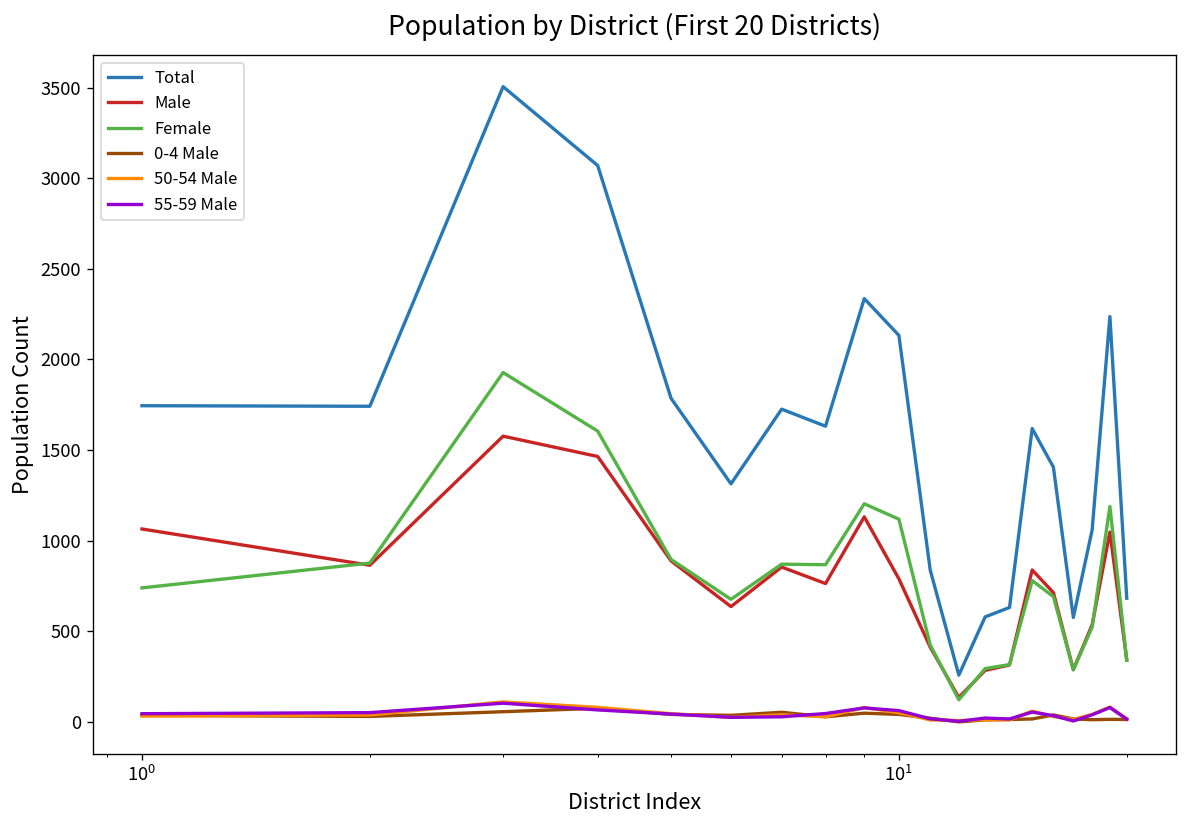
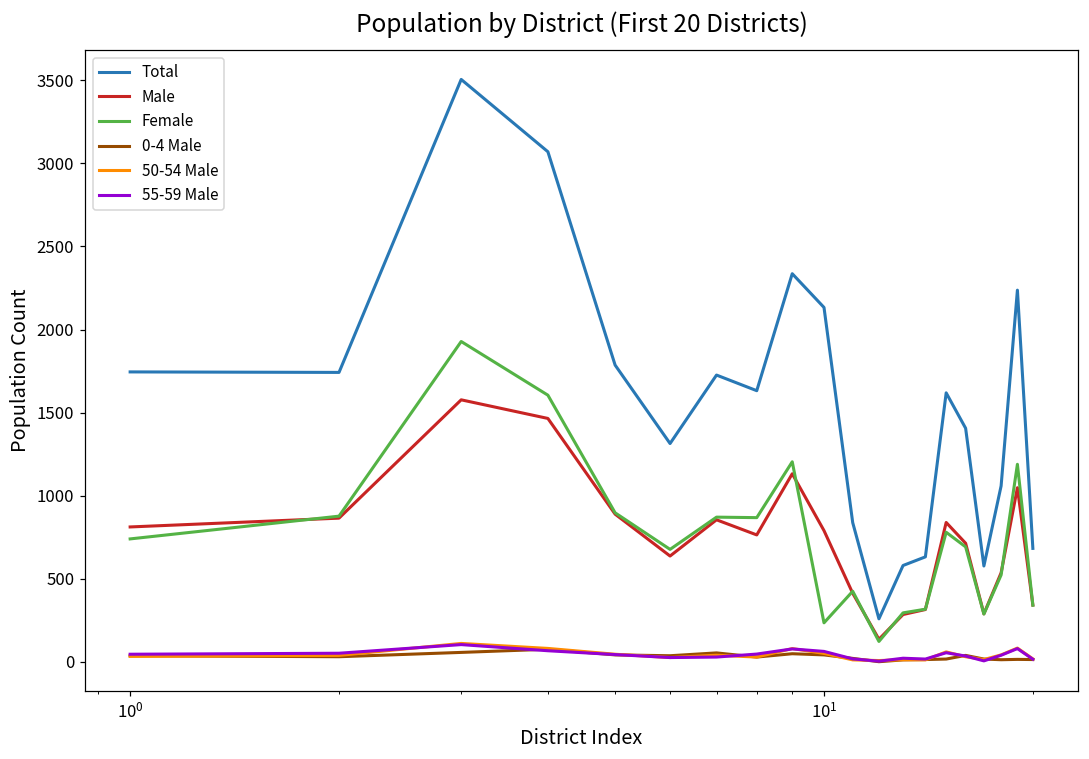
Male, 10^0: 1070 -> 810
Female, 10^1: 1120 -> 240
